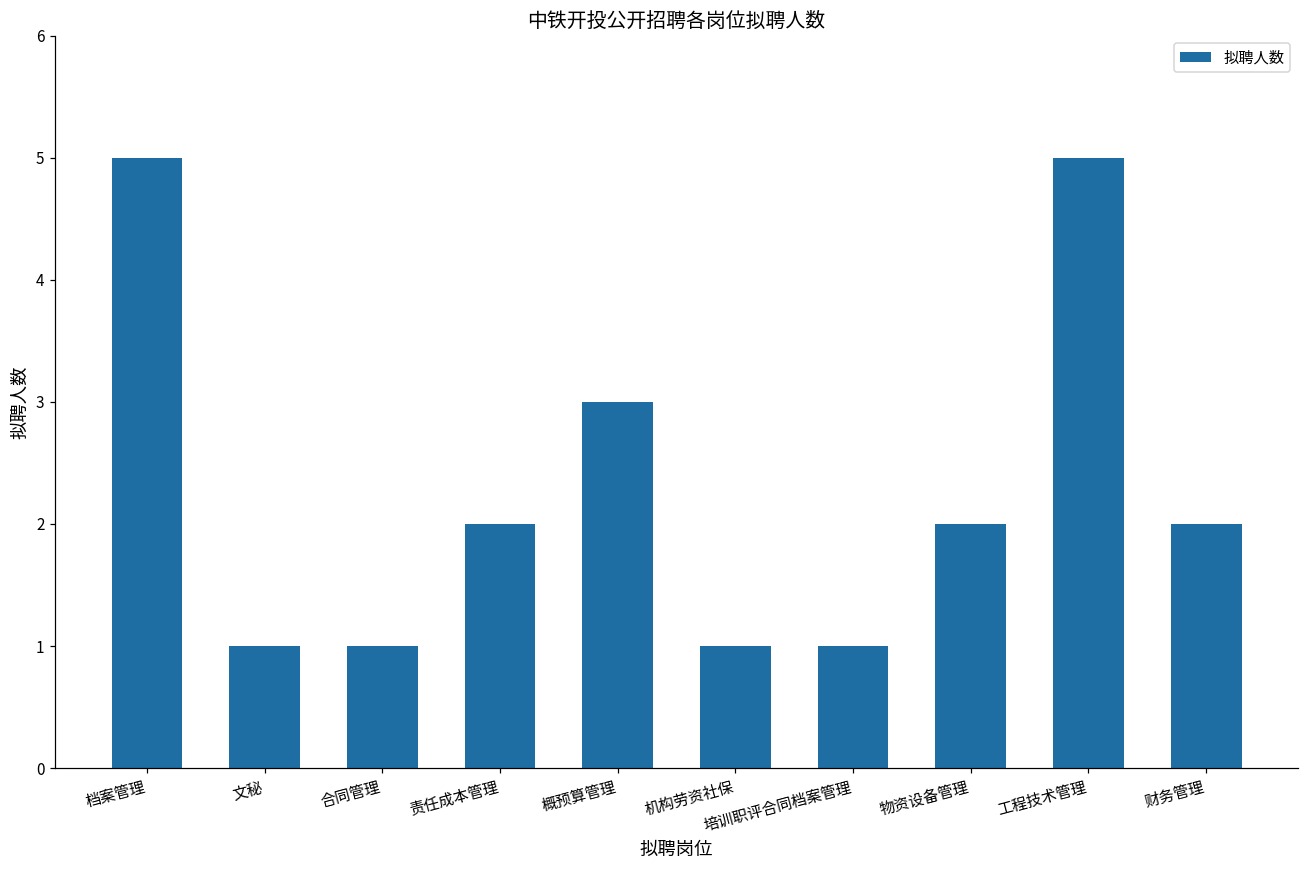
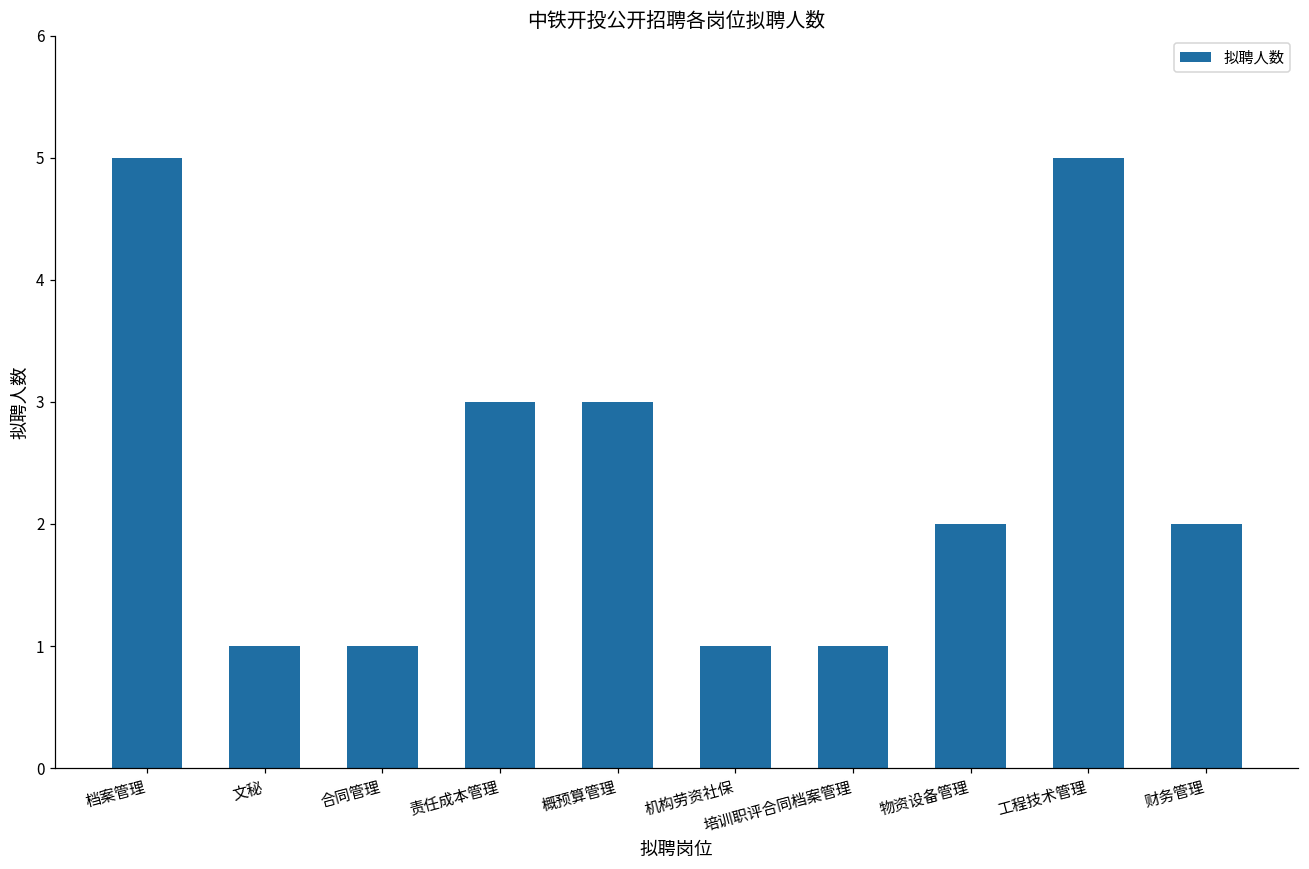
责任成本管理: 2 -> 3
